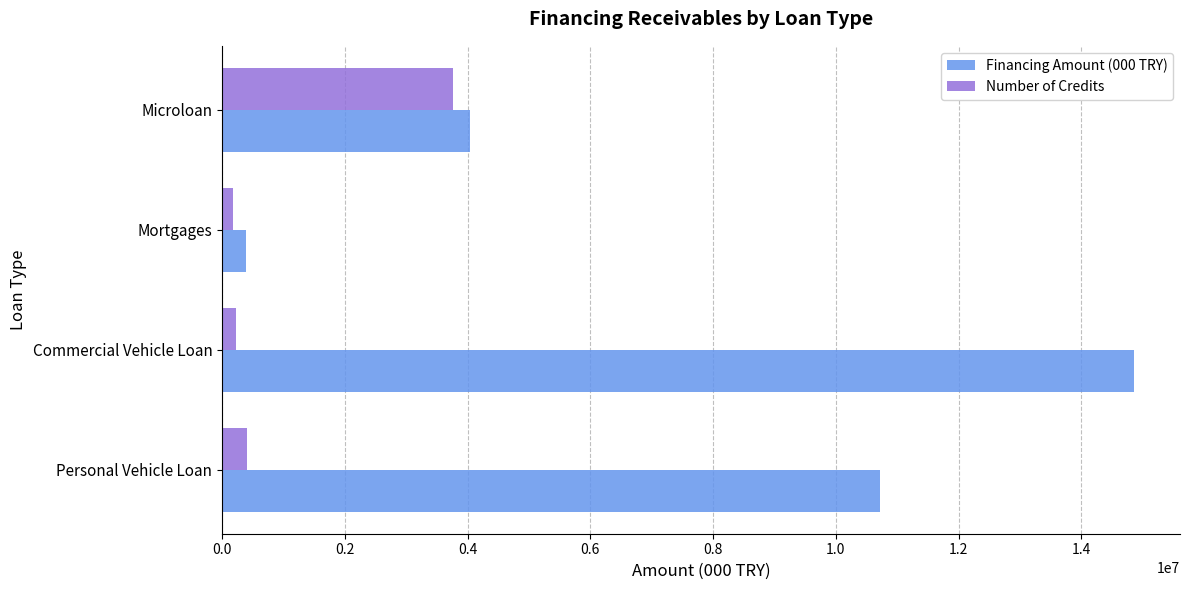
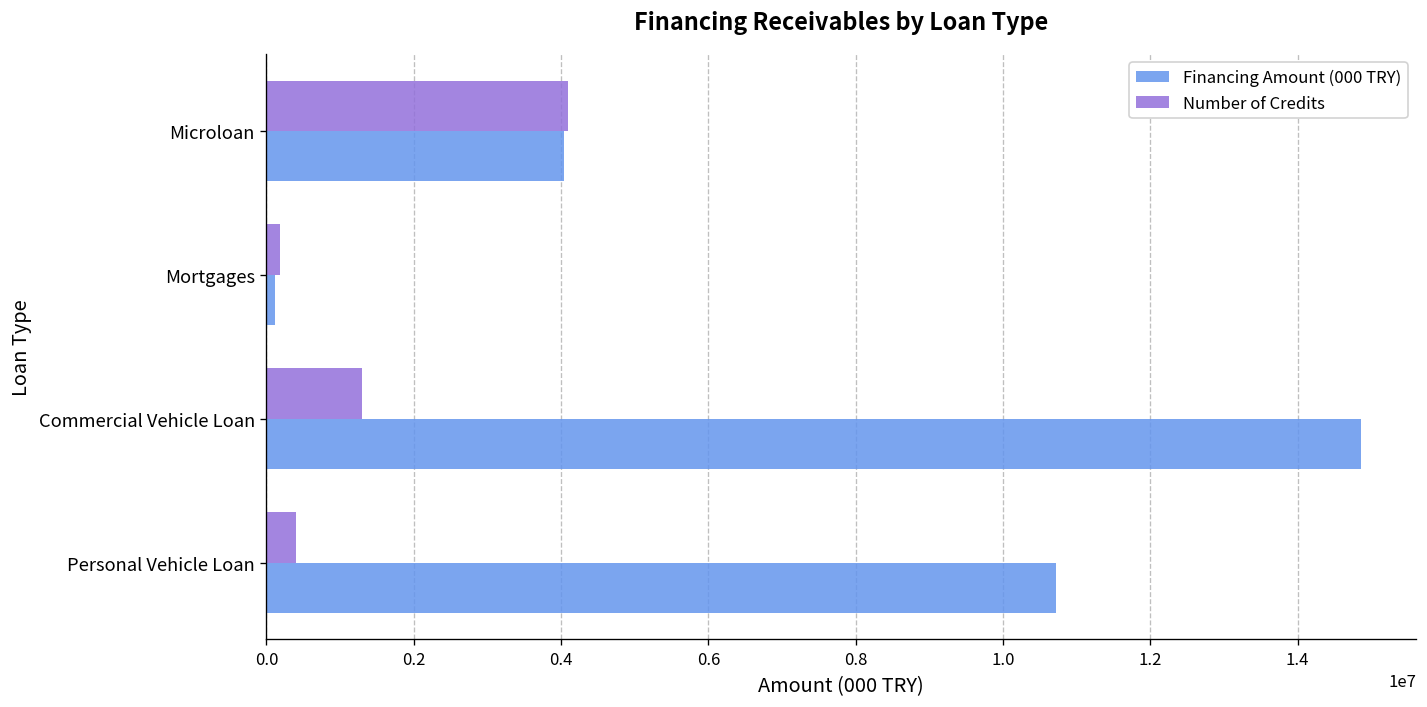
Number of Credits, Microloan: 3800000 -> 4100000
Financing Amount (000 TRY), Mortgages: 400000 -> 100000
Number of Credits, Commercial Vehicle Loan: 200000 -> 1300000
